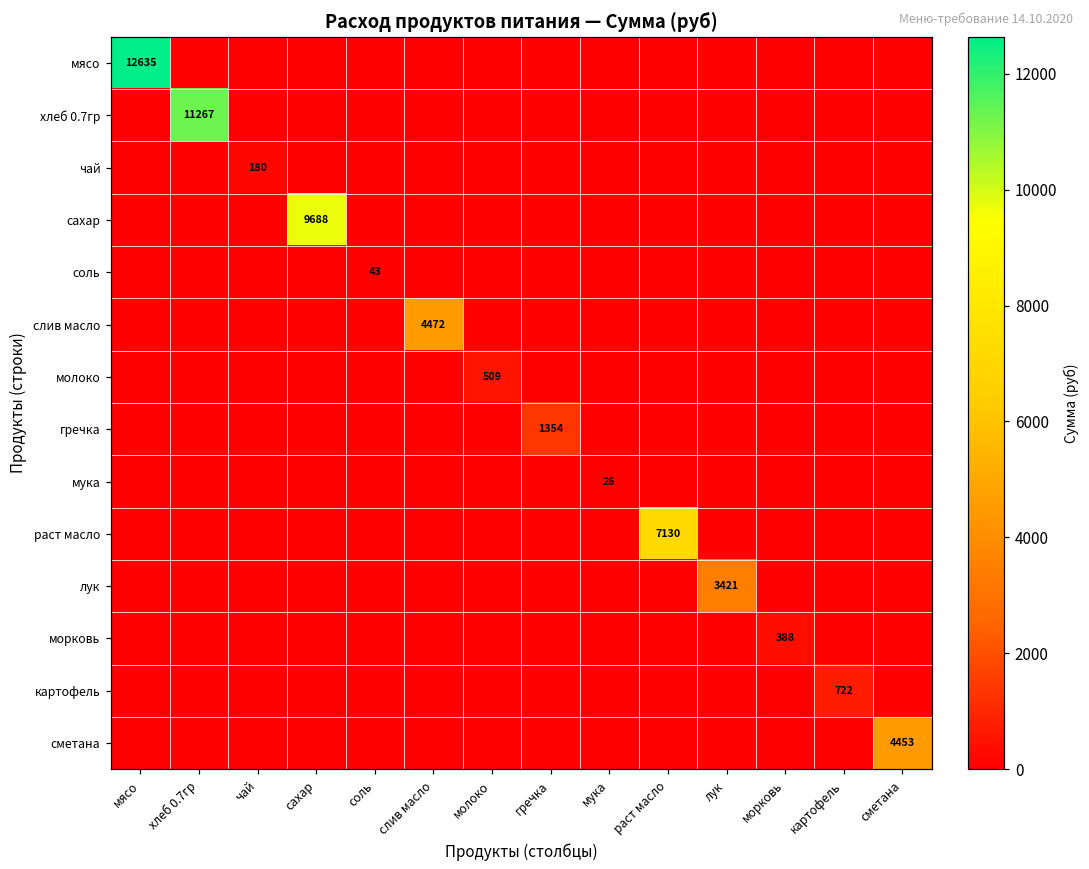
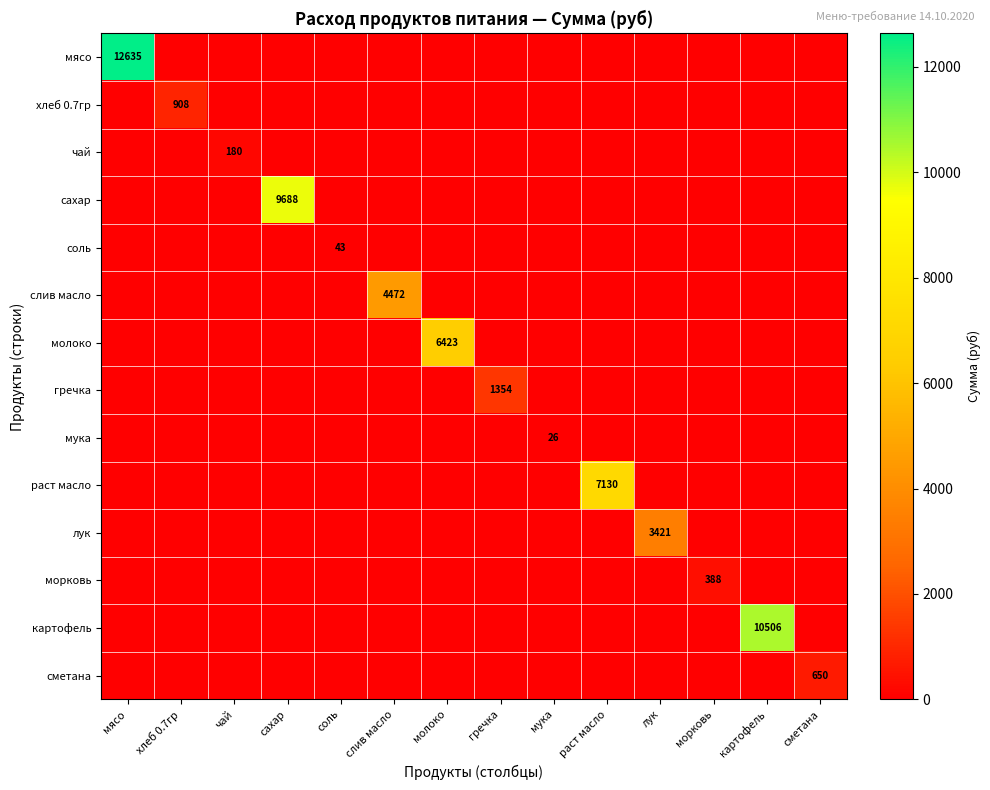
хлеб 0.7гр, хлеб 0.7гр: 11267 -> 908
молоко, молоко: 509 -> 6423
картофель, картофель: 722 -> 10506
сметана, сметана: 4453 -> 650
